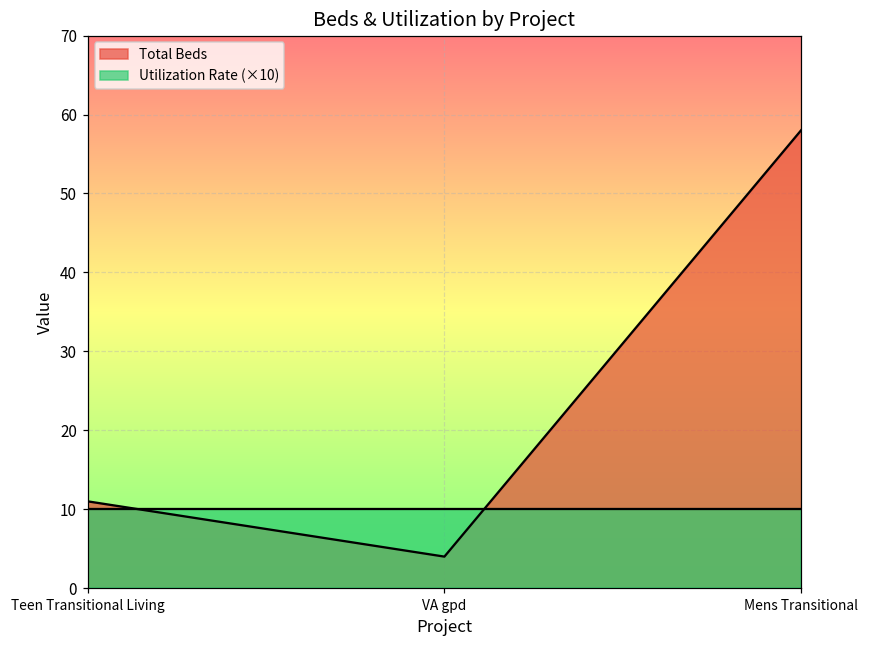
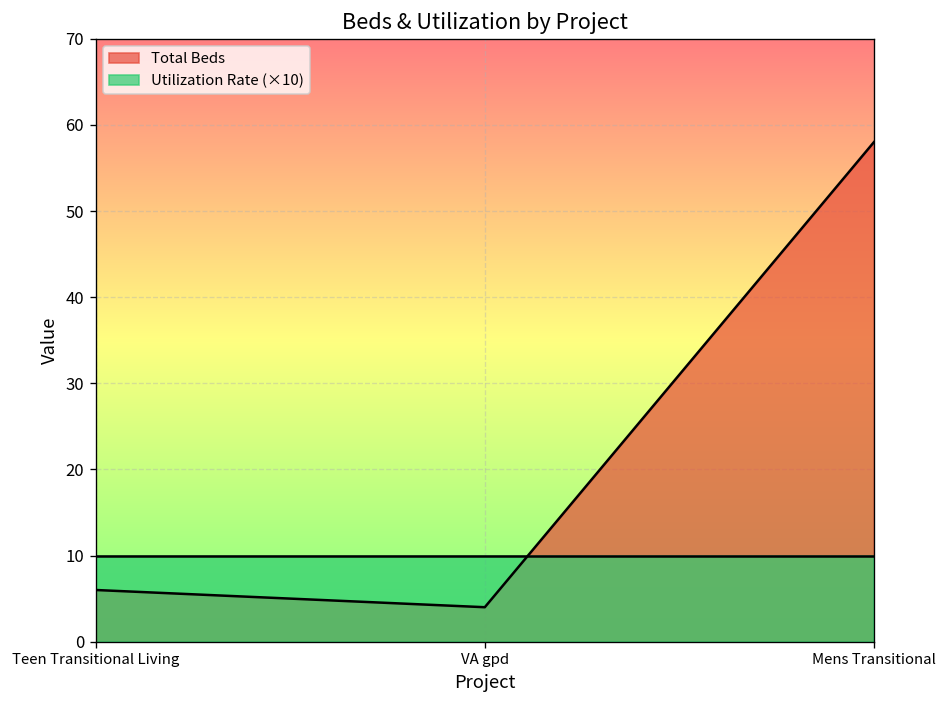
Total Beds, Teen Transitional Living: 11 -> 6
